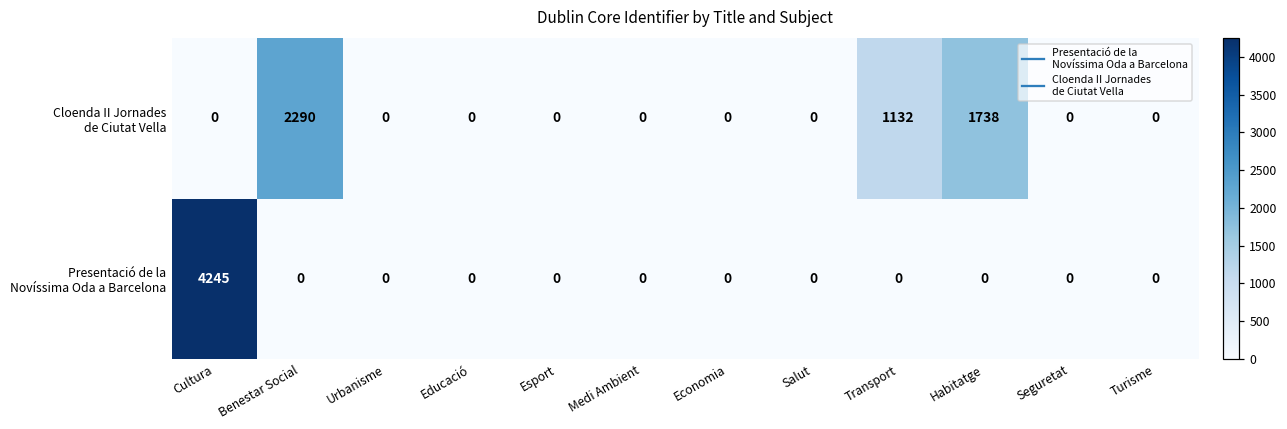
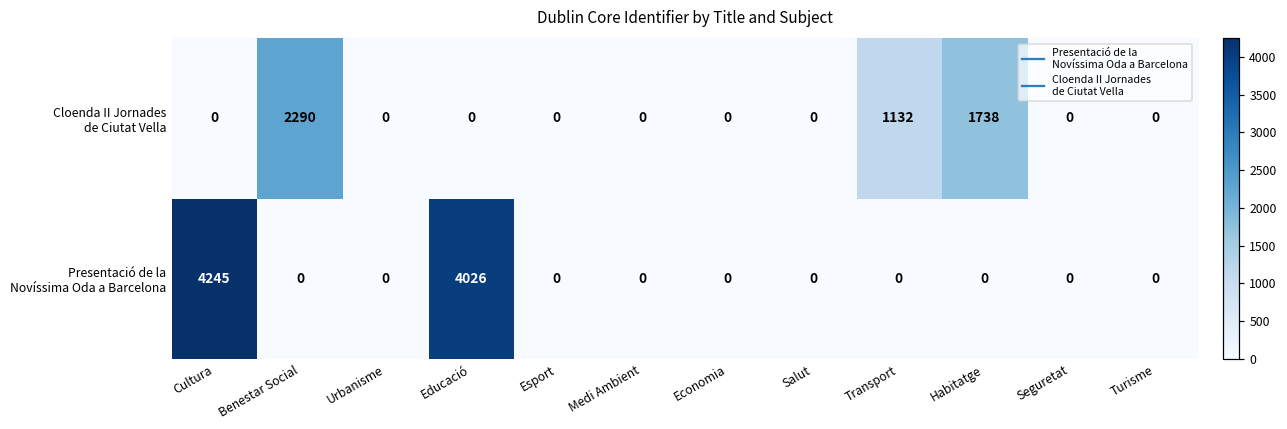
Presentació de la Novíssima Oda a Barcelona, Educació: 0 -> 4026
